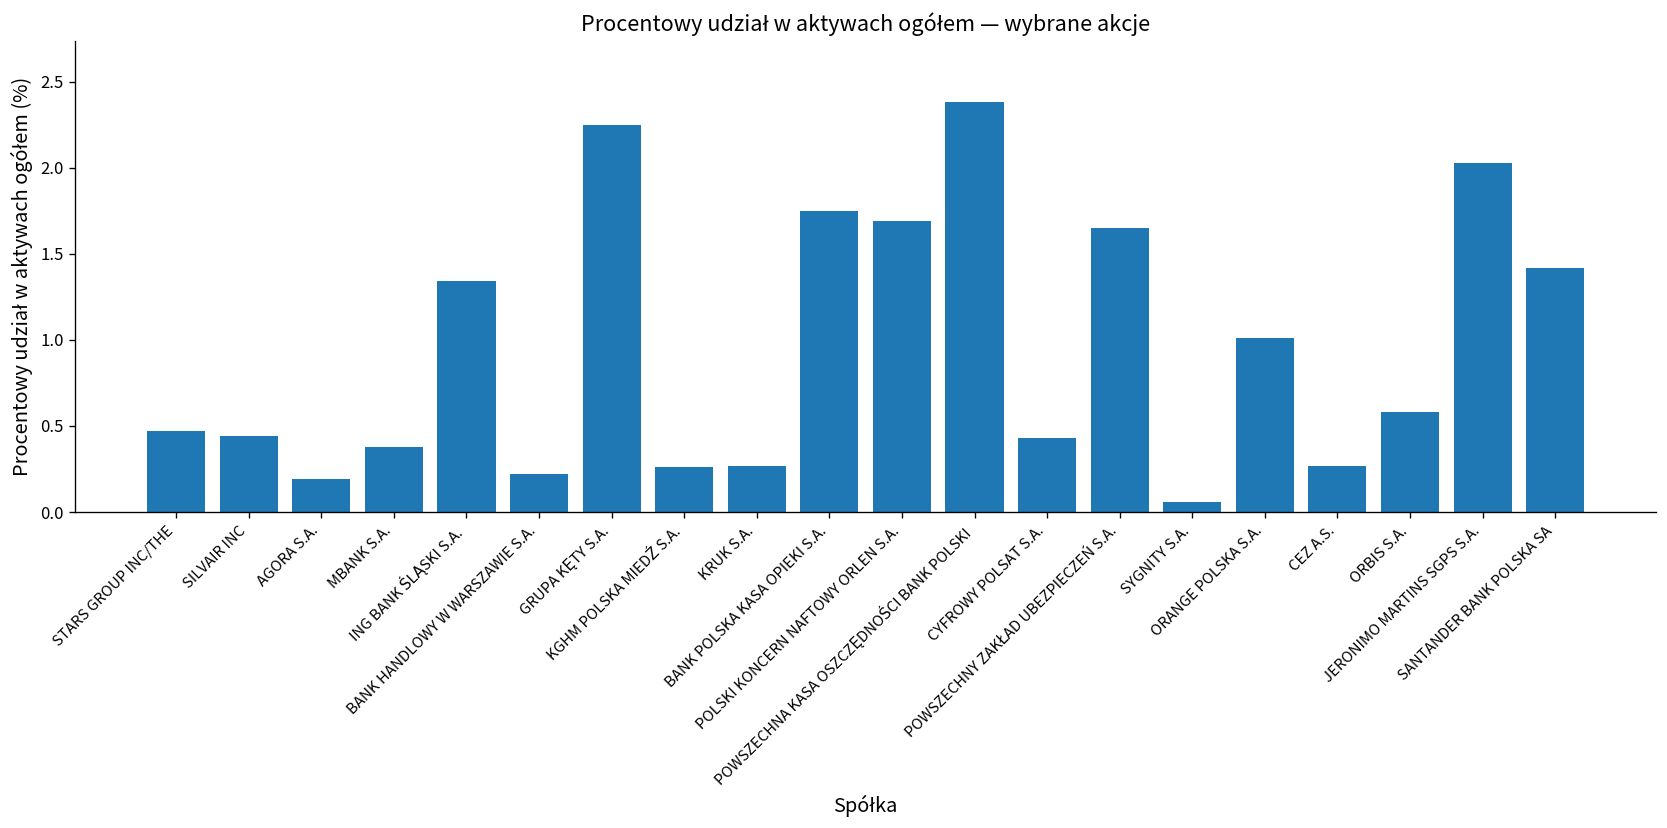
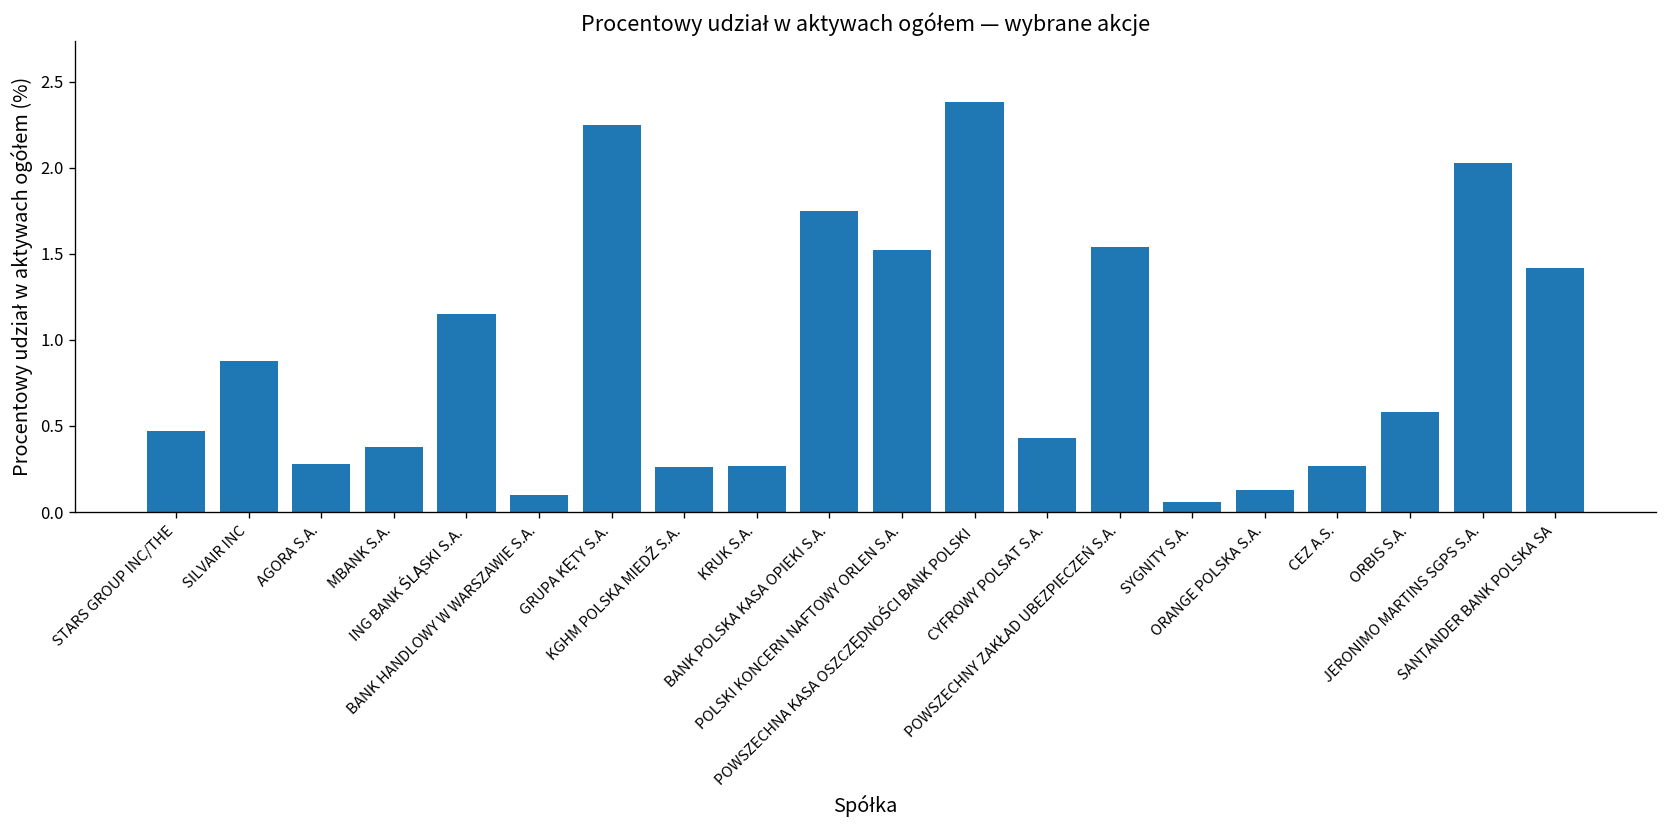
SILVAIR INC: 0.44 -> 0.88
AGORA S.A.: 0.19 -> 0.28
ING BANK ŚLĄSKI S.A.: 1.34 -> 1.15
BANK HANDLOWY W WARSZAWIE S.A.: 0.22 -> 0.10
POLSKI KONCERN NAFTOWY ORLEN S.A.: 1.69 -> 1.52
POWSZECHNY ZAKŁAD UBEZPIECZEŃ S.A.: 1.65 -> 1.54
ORANGE POLSKA S.A.: 1.01 -> 0.13
